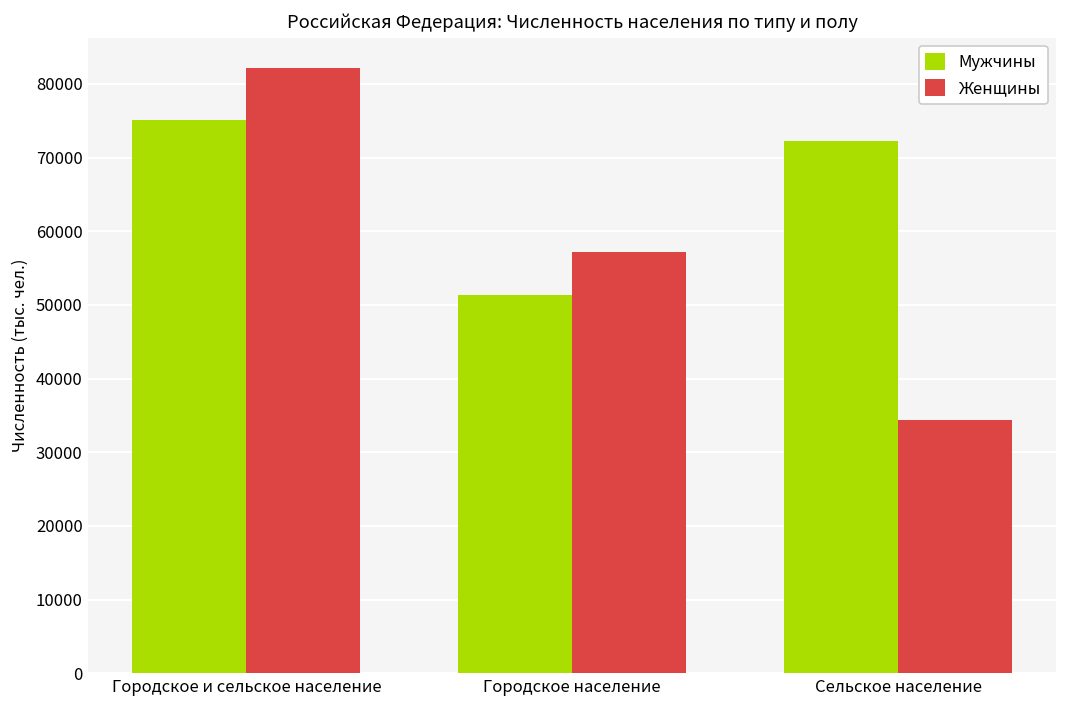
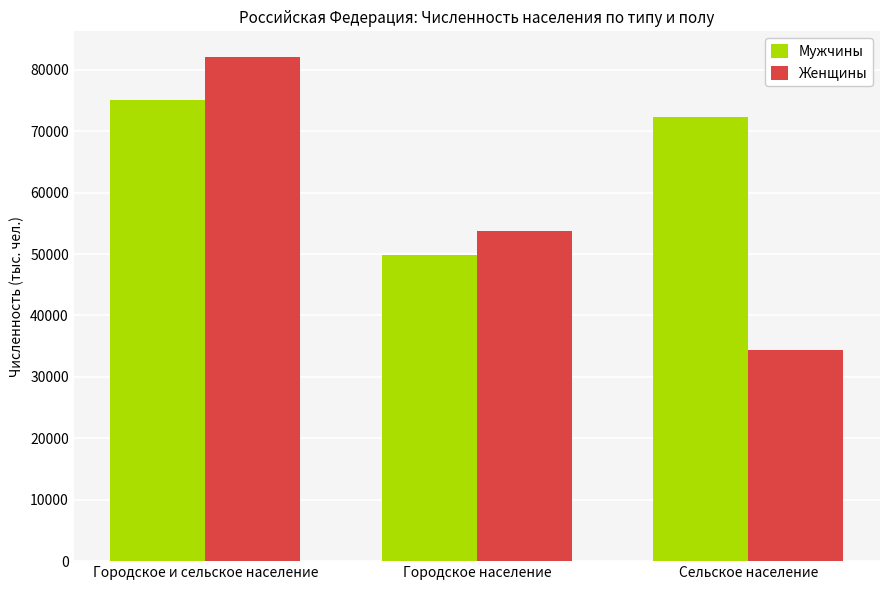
Мужчины, Городское население: 51000 -> 50000
Женщины, Городское население: 57000 -> 54000
